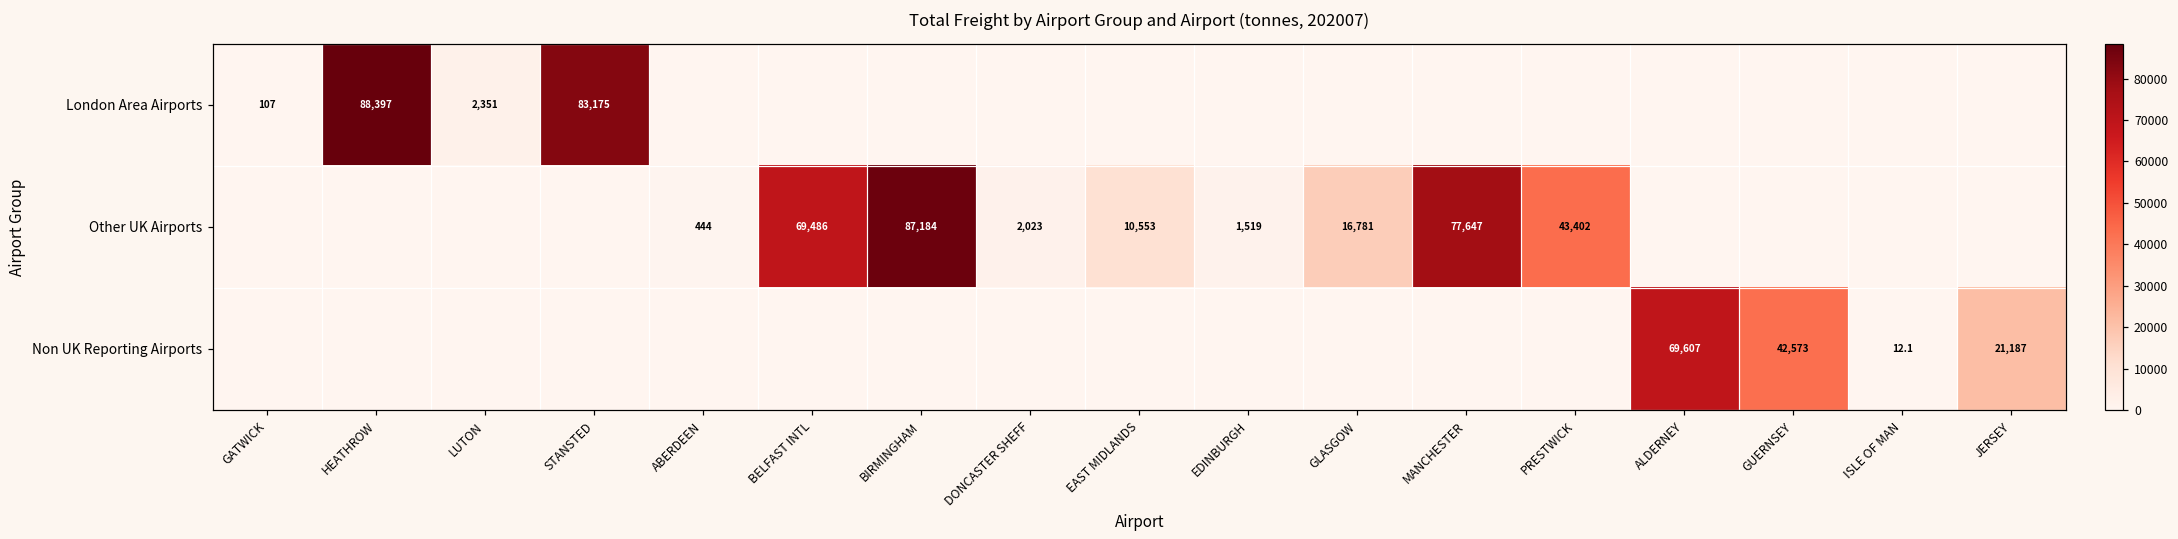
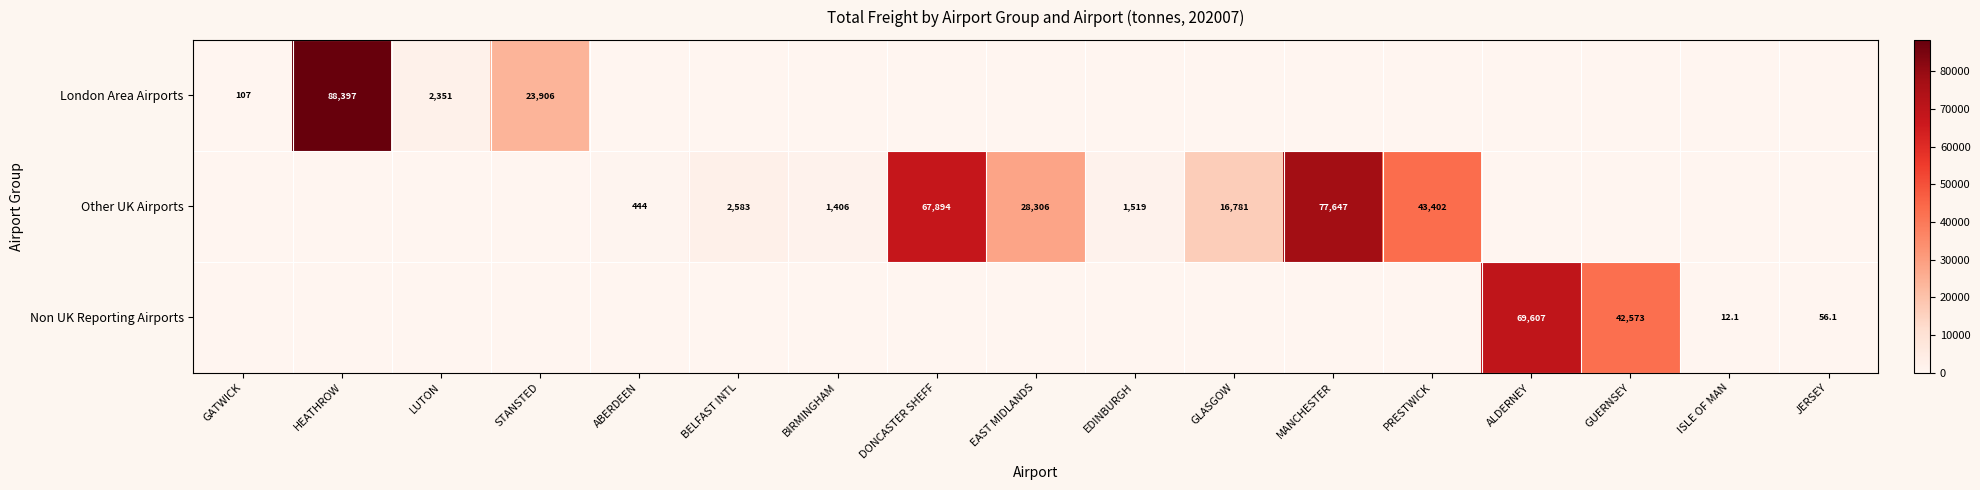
London Area Airports, STANSTED: 83,175 -> 23,906
Other UK Airports, BELFAST INTL: 69,486 -> 2,583
Other UK Airports, BIRMINGHAM: 87,184 -> 1,406
Other UK Airports, DONCASTER SHEFF: 2,023 -> 67,894
Other UK Airports, EAST MIDLANDS: 10,553 -> 28,306
Non UK Reporting Airports, JERSEY: 21,187 -> 56.1
